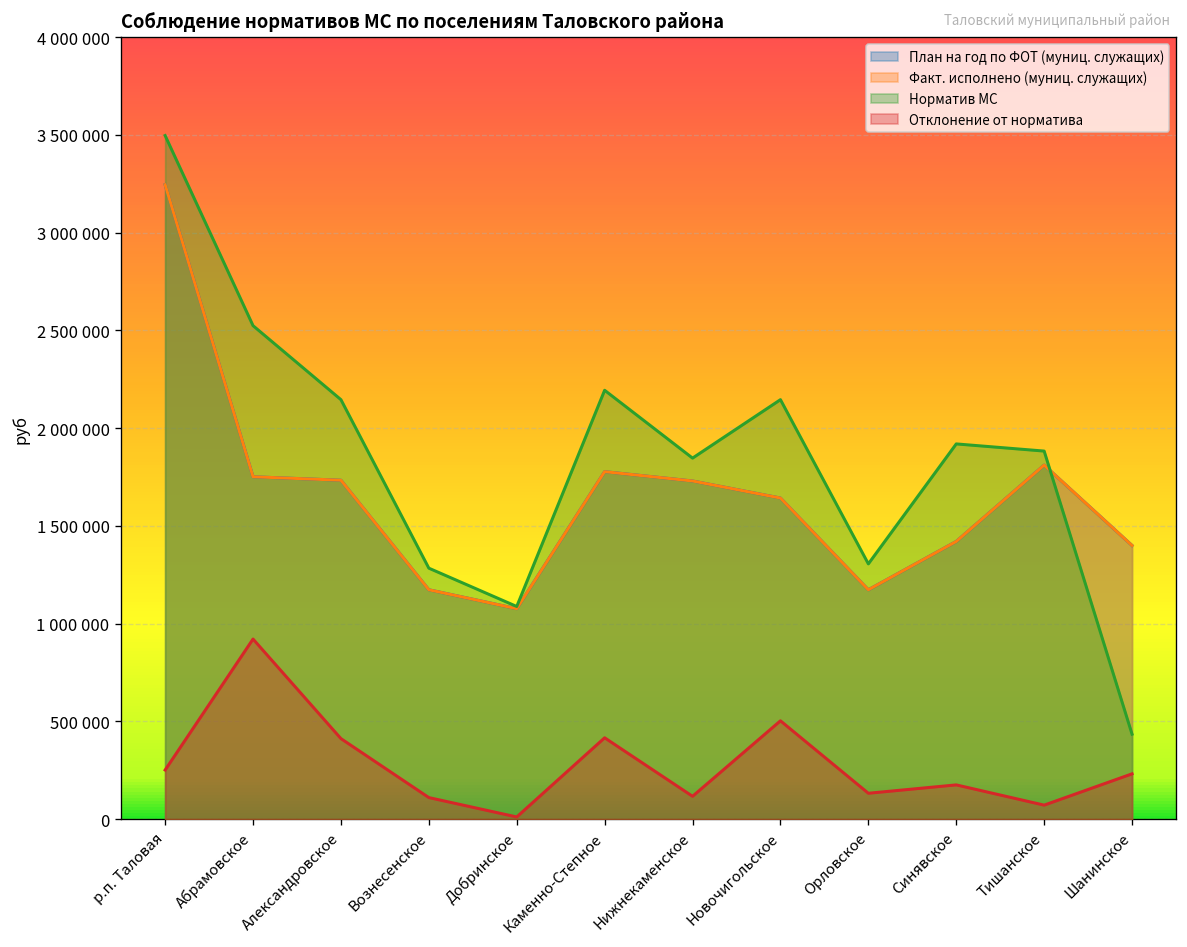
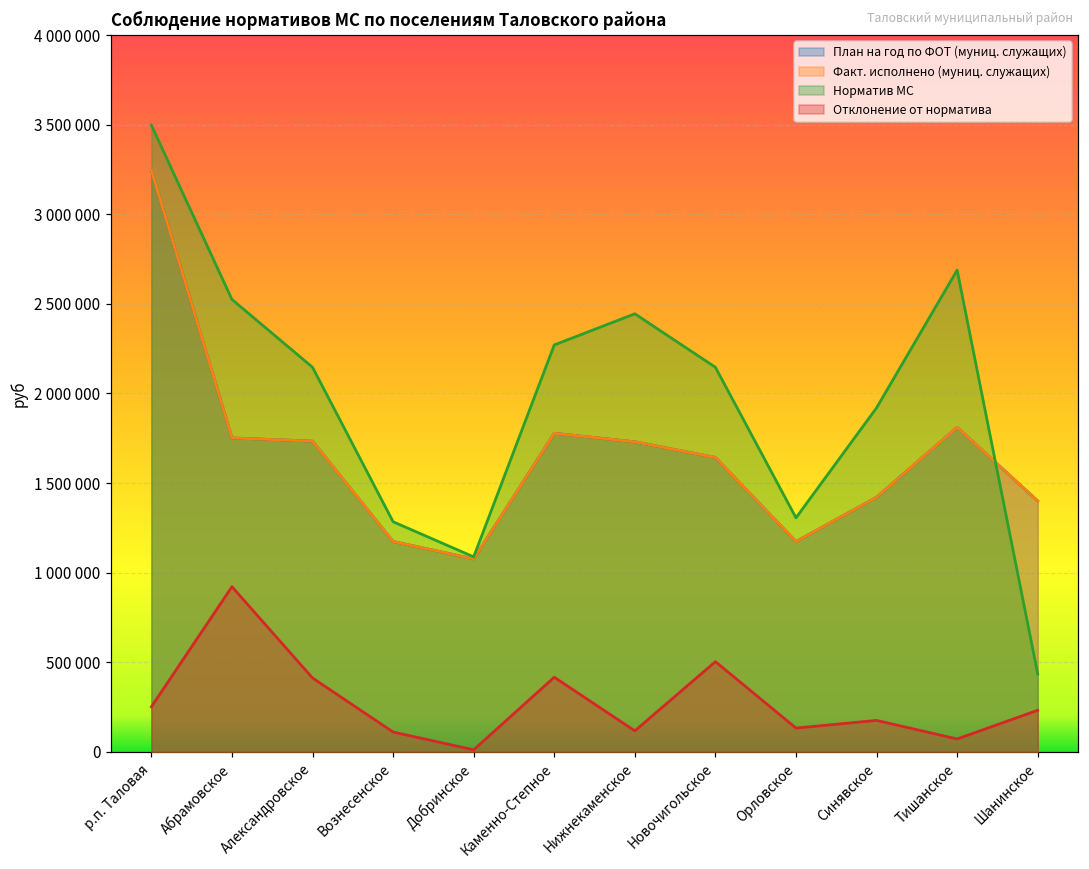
Норматив МС, Каменно-Степное: 2190000 -> 2270000
Норматив МС, Нижнекаменское: 1850000 -> 2440000
Норматив МС, Тишанское: 1880000 -> 2690000
